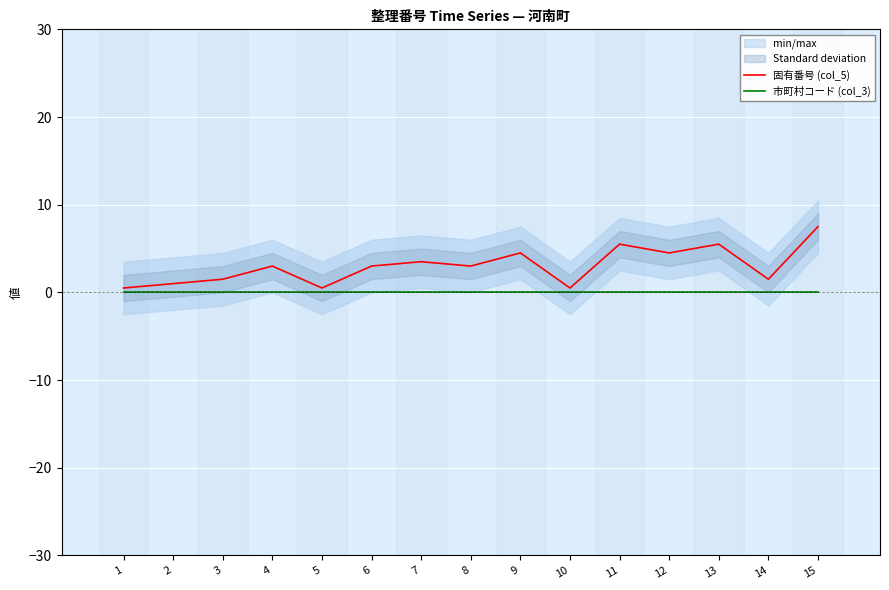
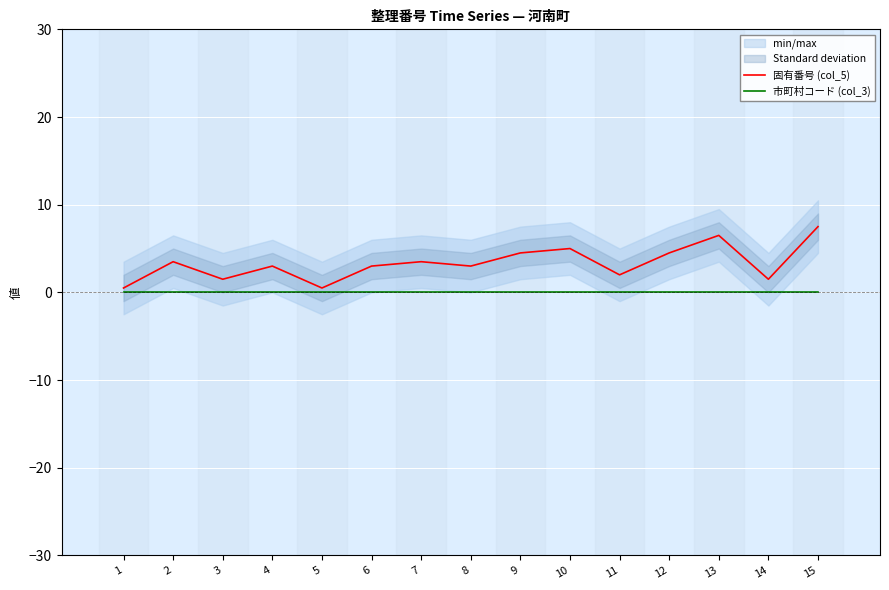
固有番号 (col_5), 2: 1 -> 4
固有番号 (col_5), 10: 1 -> 5
固有番号 (col_5), 11: 6 -> 2
固有番号 (col_5), 13: 6 -> 7
